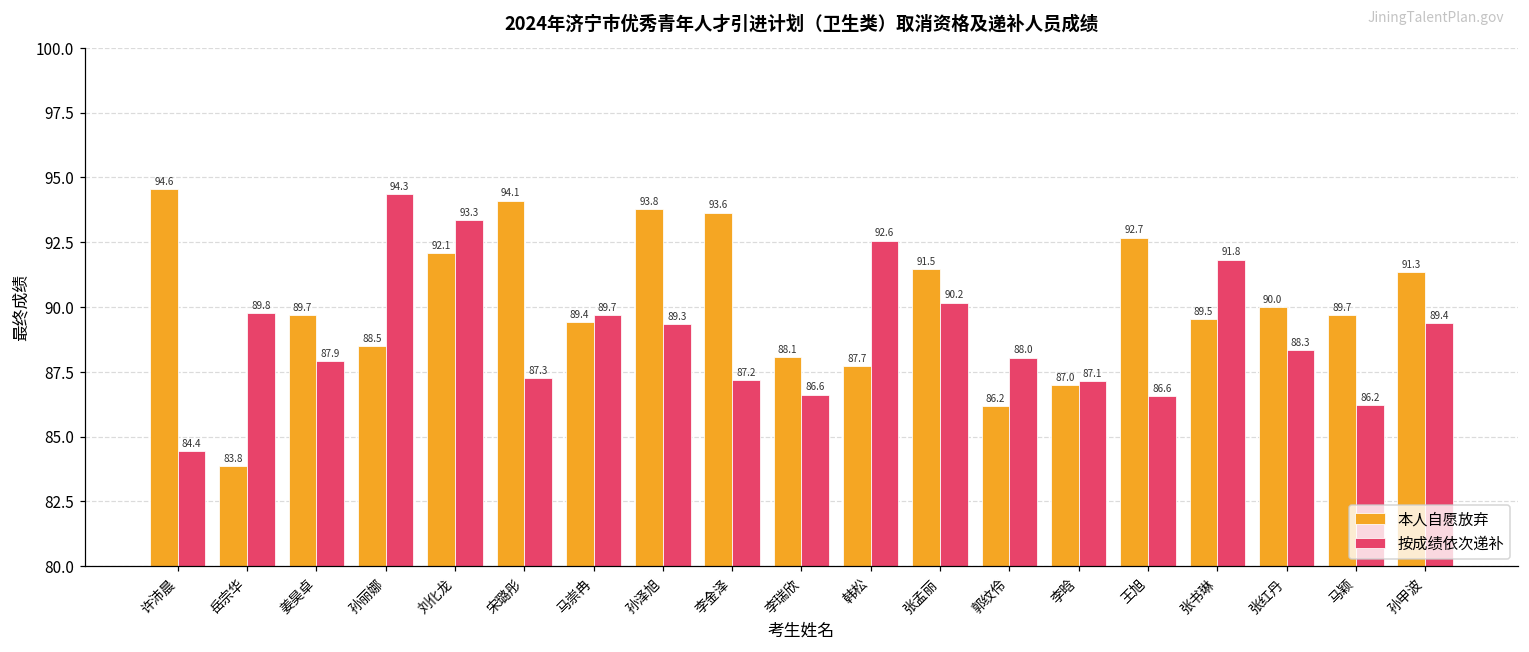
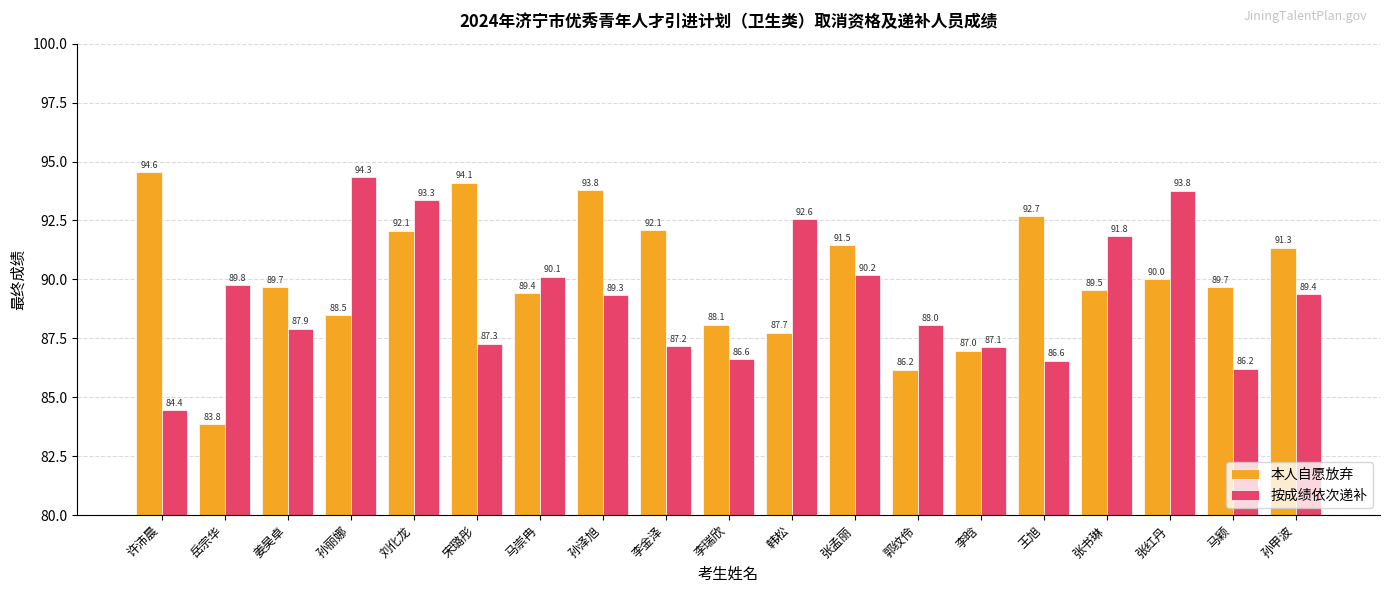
按成绩依次递补, 马崇冉: 89.7 -> 90.1
本人自愿放弃, 李金泽: 93.6 -> 92.1
按成绩依次递补, 张红丹: 88.3 -> 93.8
